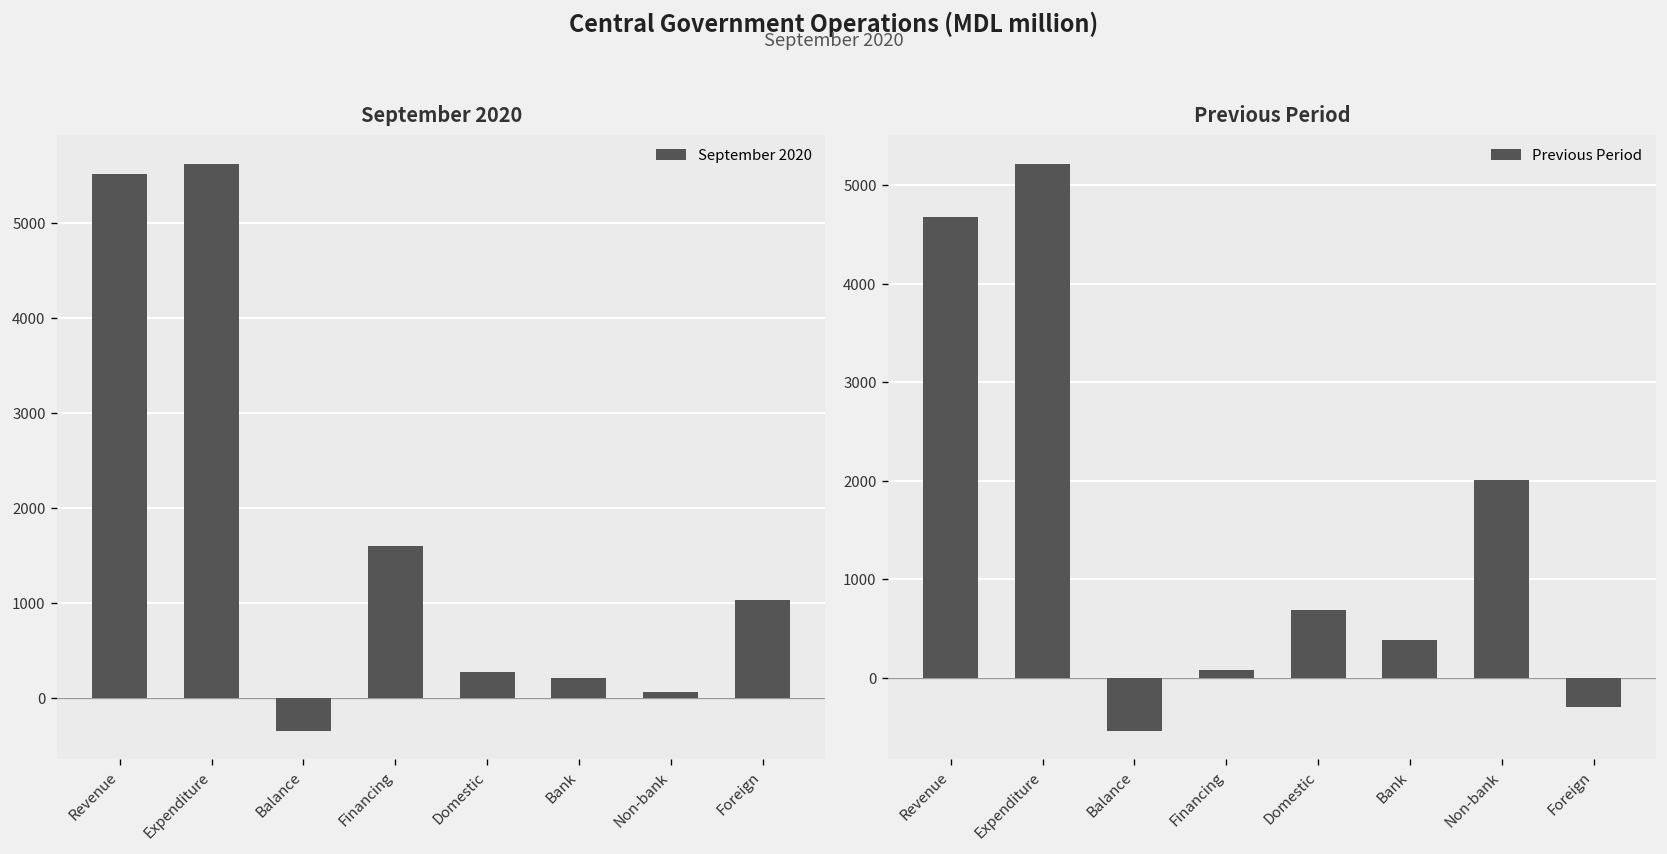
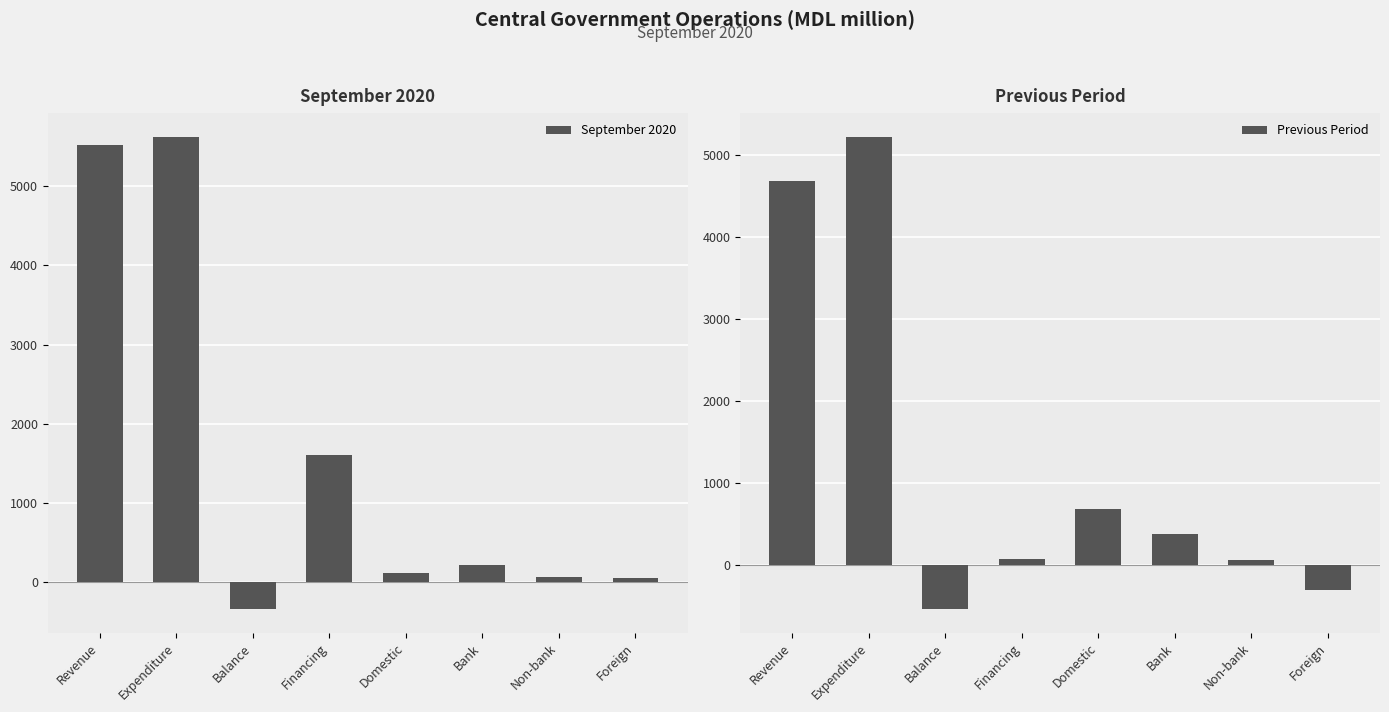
September 2020, Domestic: 300 -> 100
September 2020, Foreign: 1000 -> 100
Previous Period, Non-bank: 2000 -> 100
